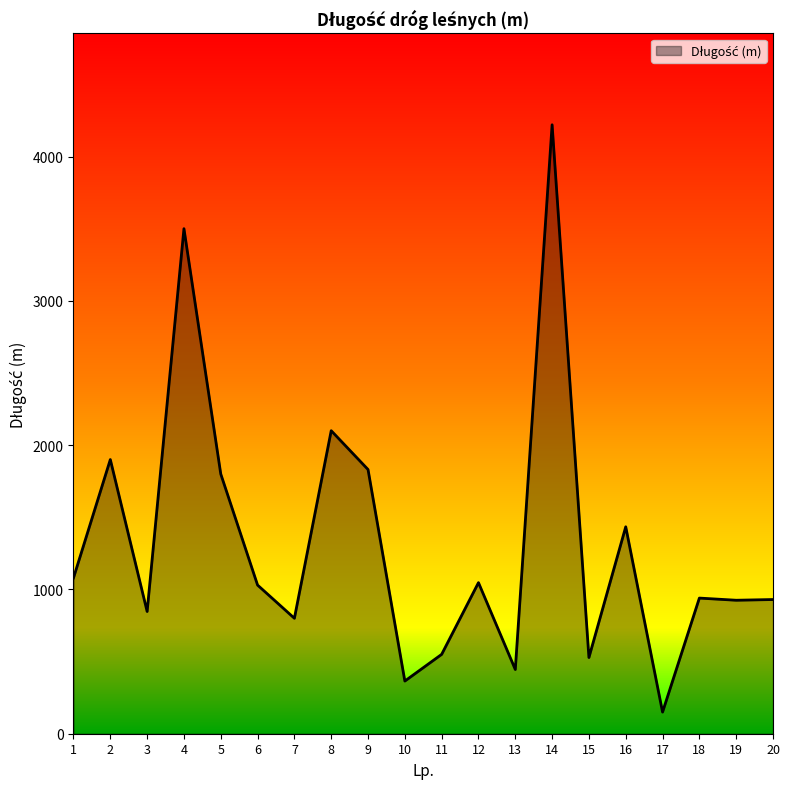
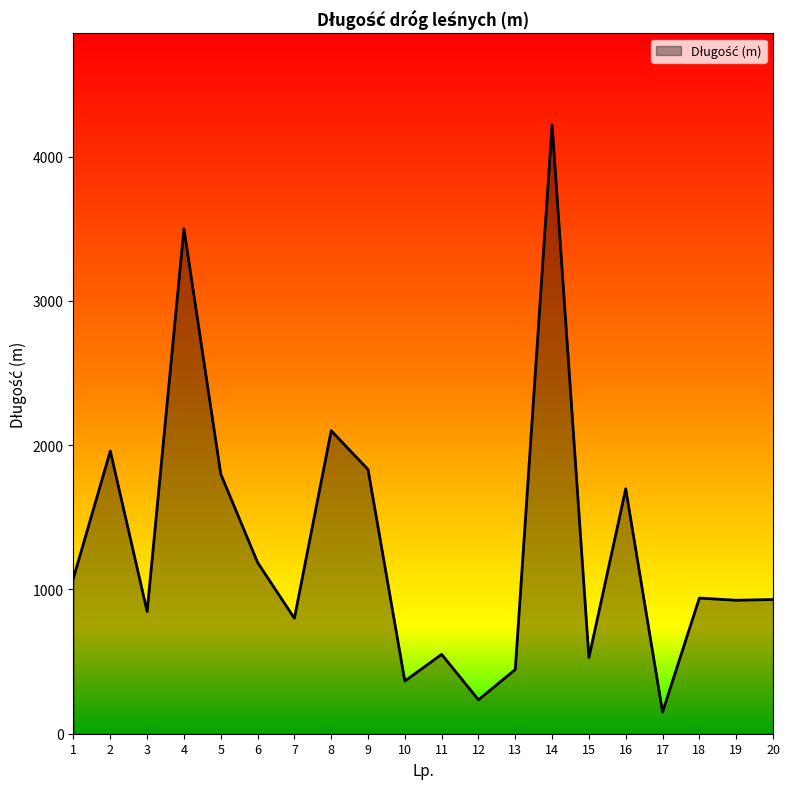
2: 1900 -> 1960
6: 1030 -> 1190
12: 1050 -> 240
16: 1430 -> 1700
